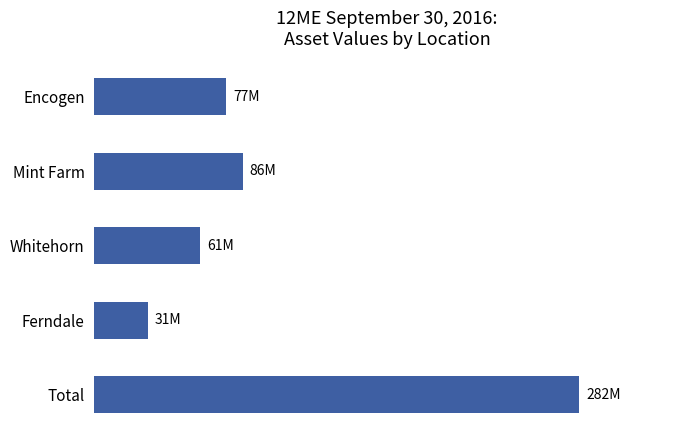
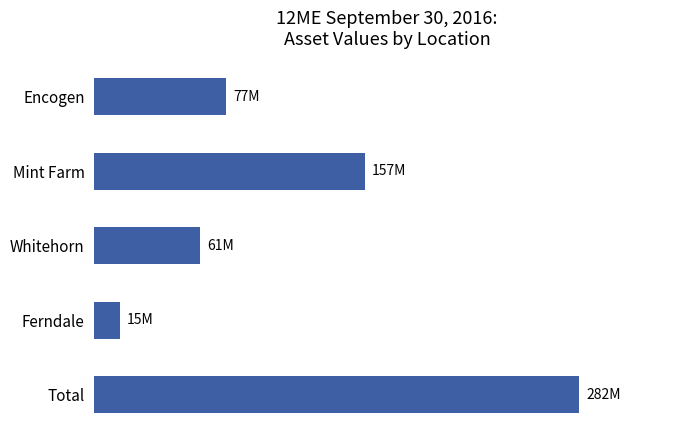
Mint Farm: 86M -> 157M
Ferndale: 31M -> 15M
